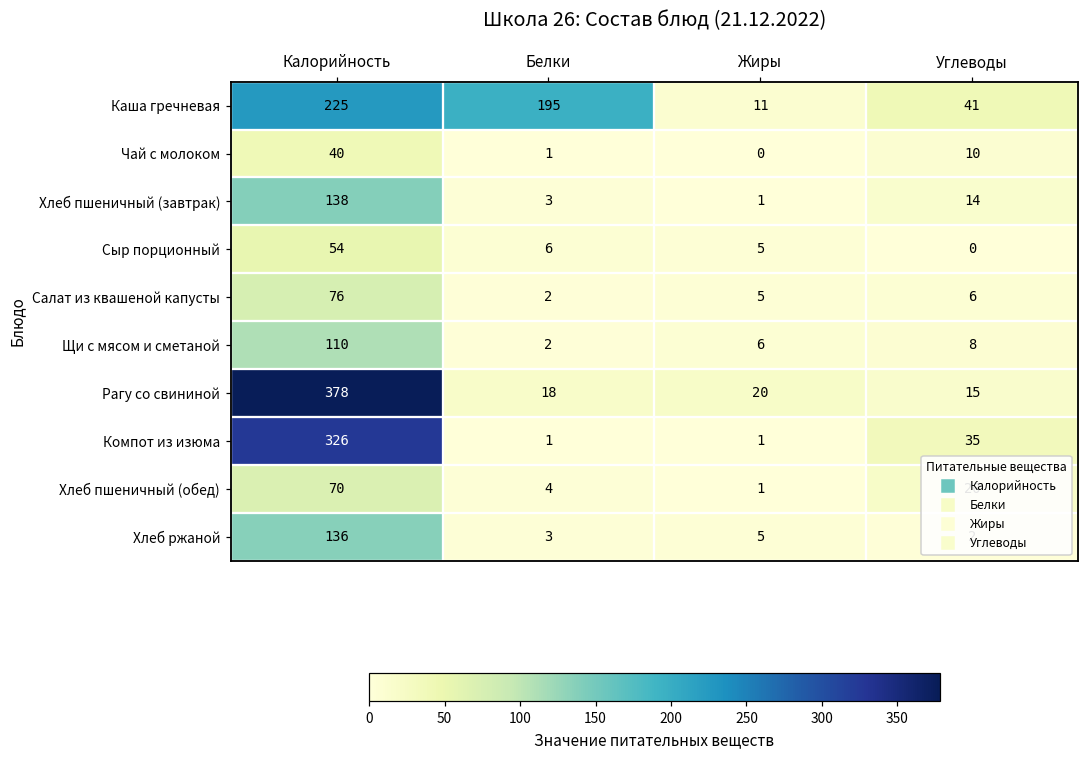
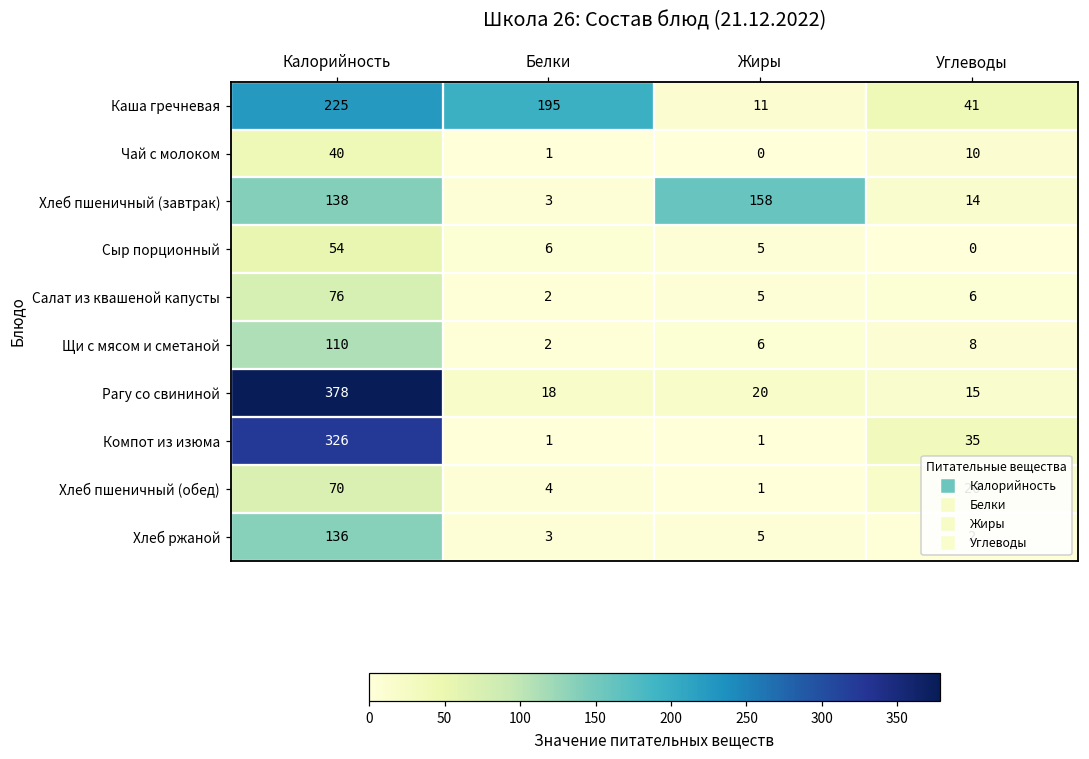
Хлеб пшеничный (завтрак), Жиры: 1 -> 158
